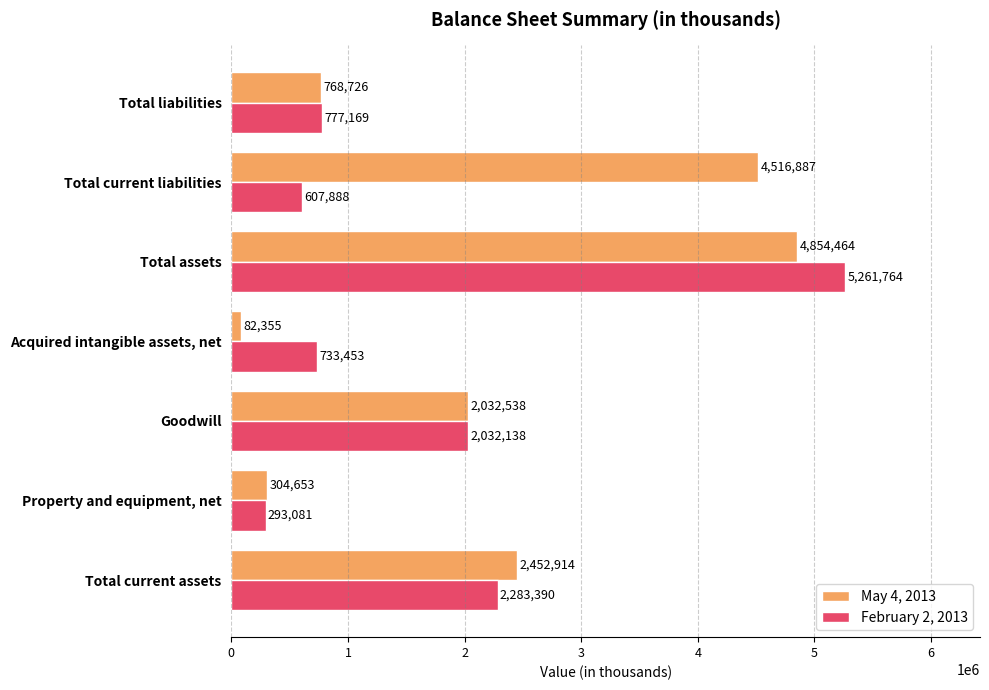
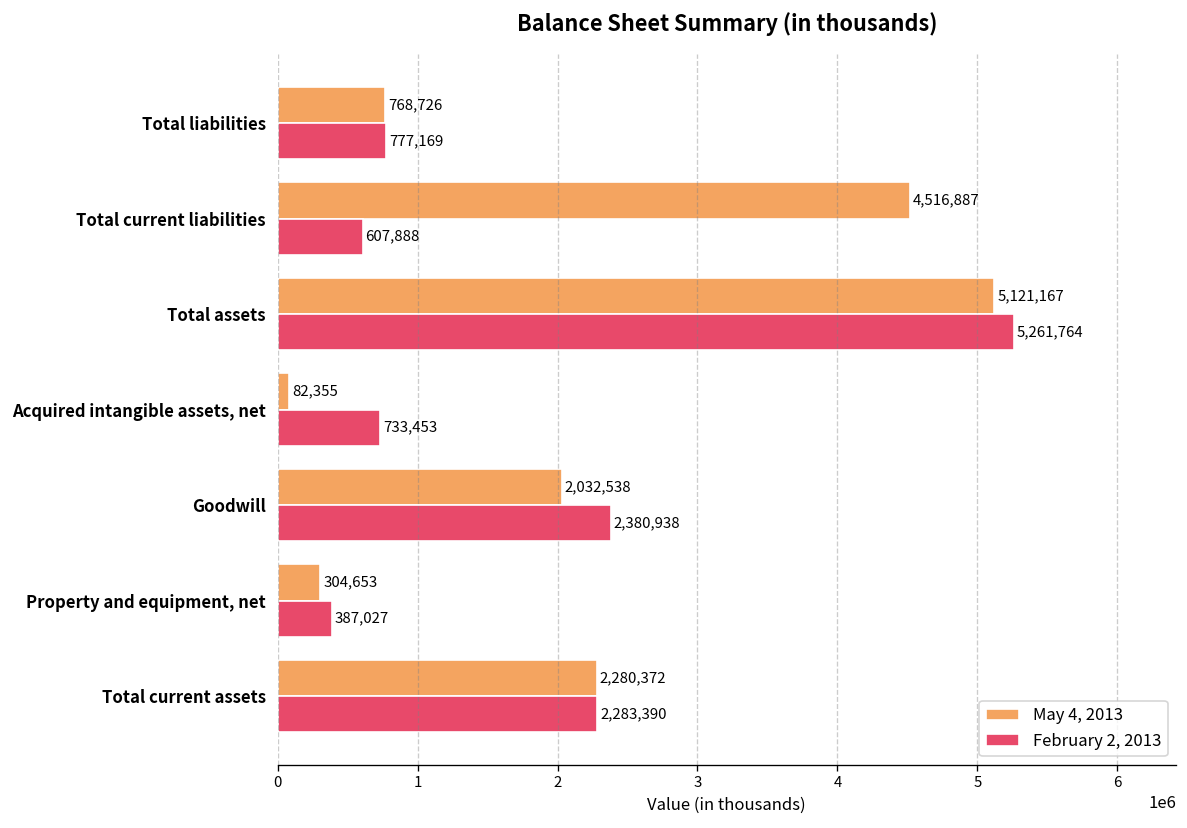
May 4, 2013, Total assets: 4,854,464 -> 5,121,167
February 2, 2013, Goodwill: 2,032,138 -> 2,380,938
February 2, 2013, Property and equipment, net: 293,081 -> 387,027
May 4, 2013, Total current assets: 2,452,914 -> 2,280,372
